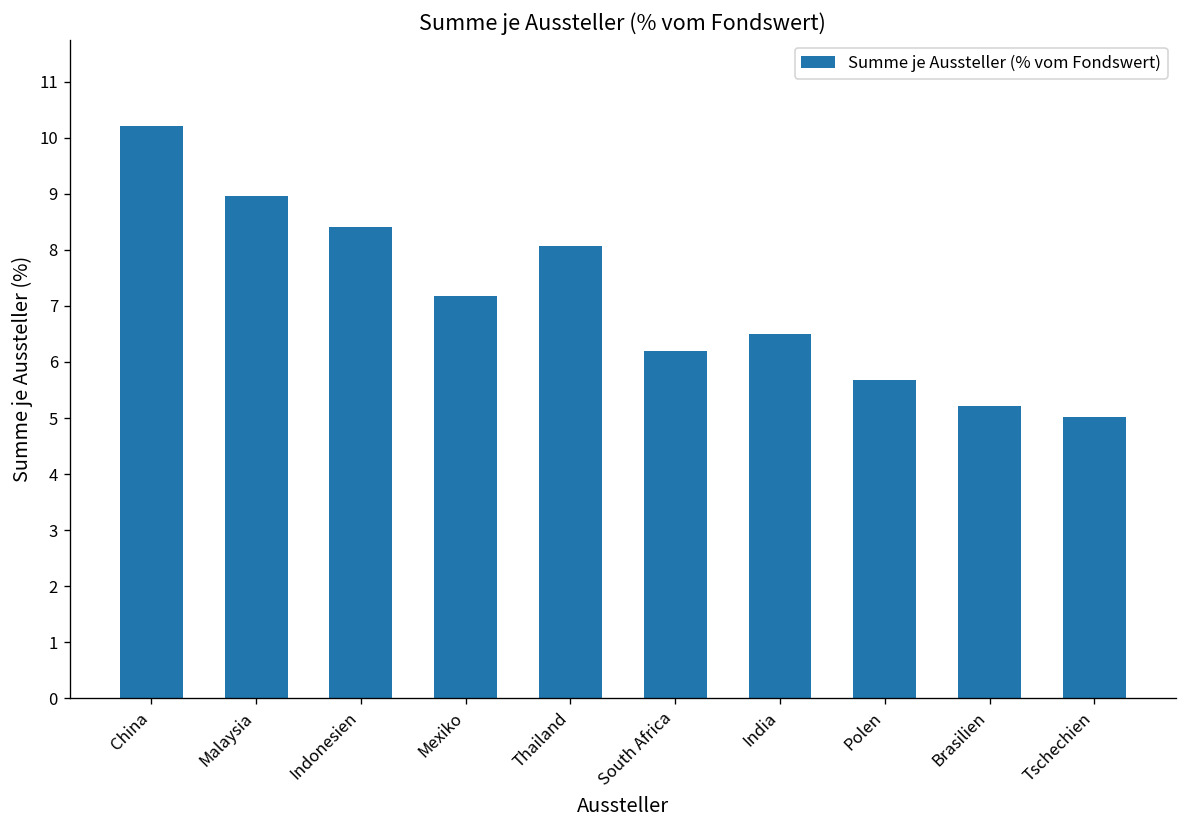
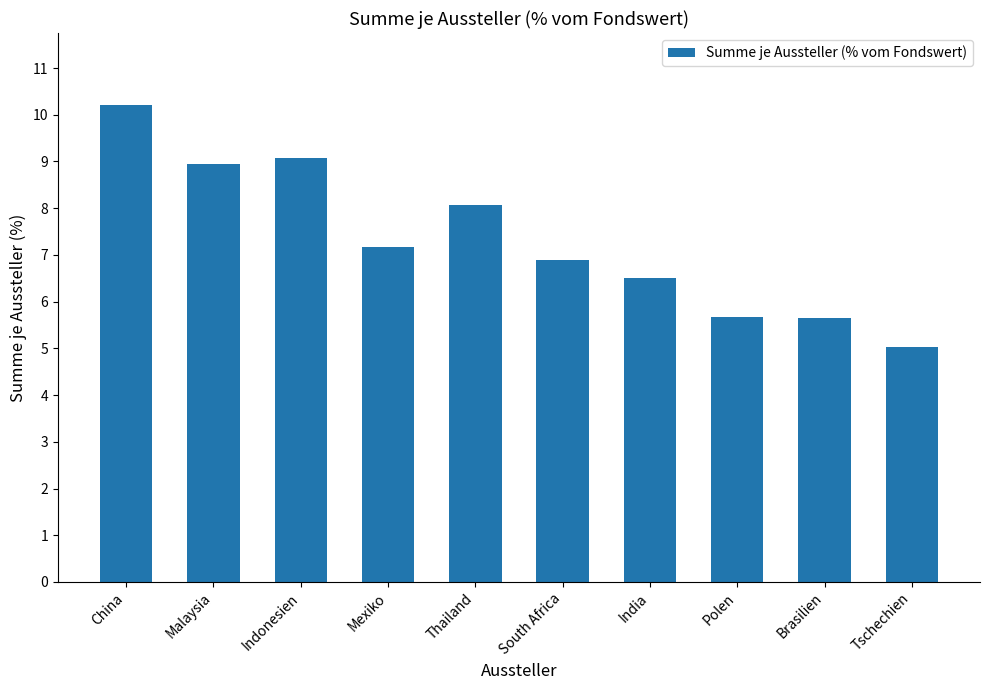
Indonesien: 8.4 -> 9.1
South Africa: 6.2 -> 6.9
Brasilien: 5.2 -> 5.6
